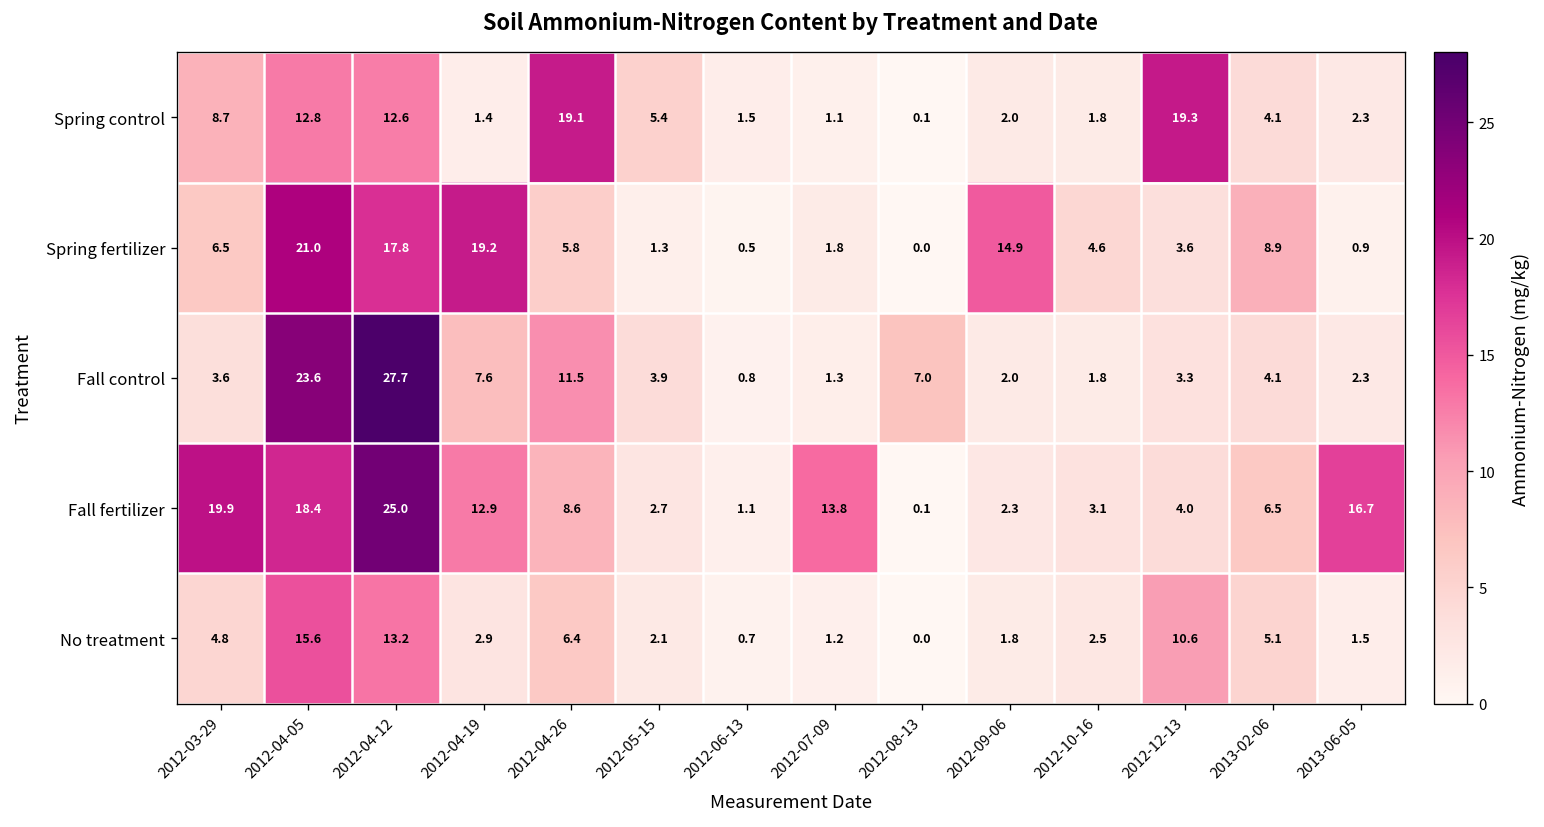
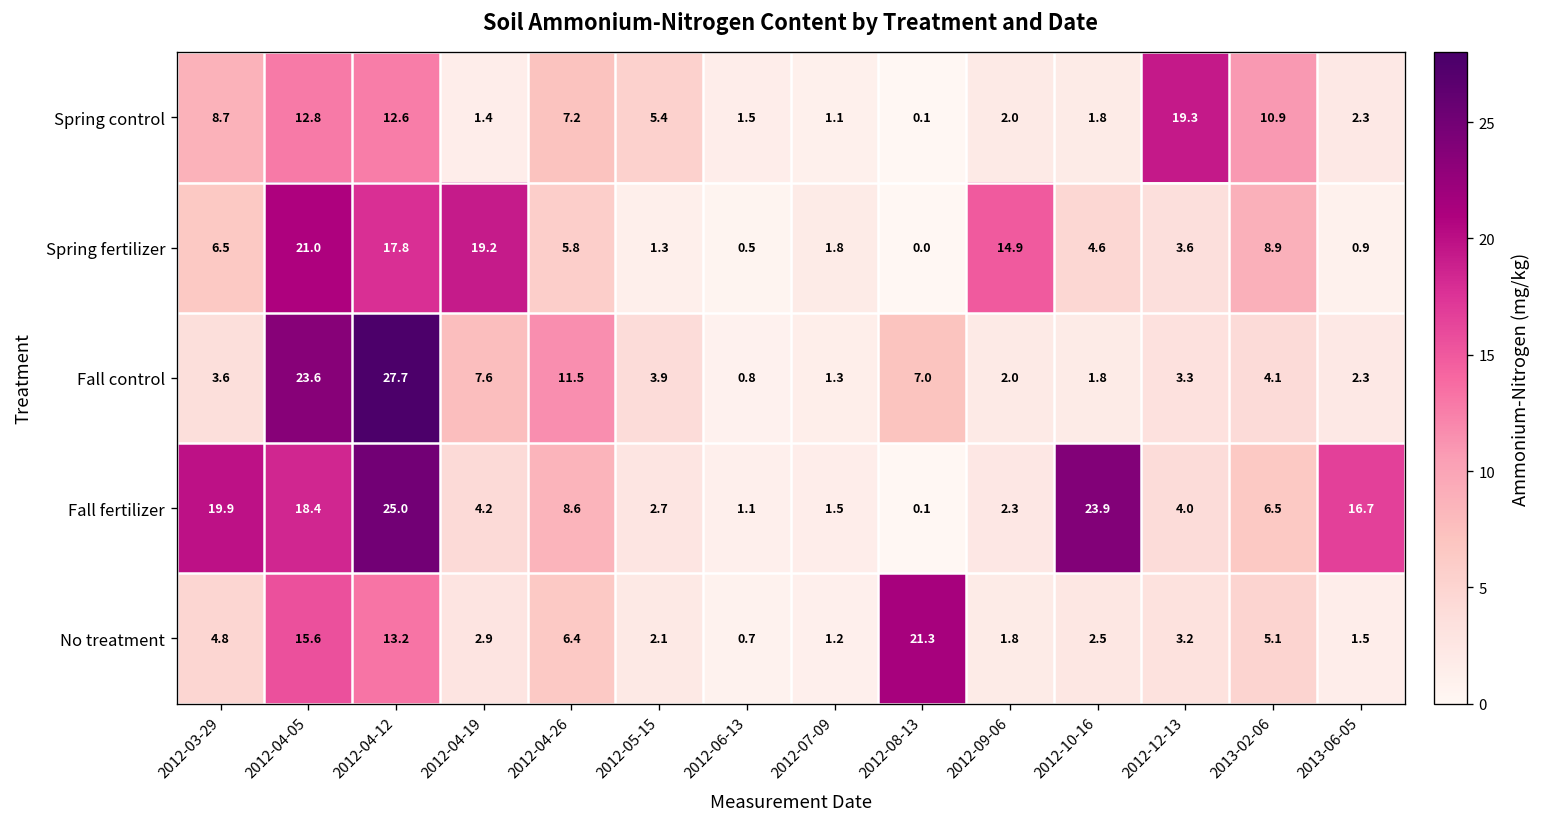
Spring control, 2012-04-26: 19.1 -> 7.2
Spring control, 2013-02-06: 4.1 -> 10.9
Fall fertilizer, 2012-04-19: 12.9 -> 4.2
Fall fertilizer, 2012-07-09: 13.8 -> 1.5
Fall fertilizer, 2012-10-16: 3.1 -> 23.9
No treatment, 2012-08-13: 0.0 -> 21.3
No treatment, 2012-12-13: 10.6 -> 3.2
